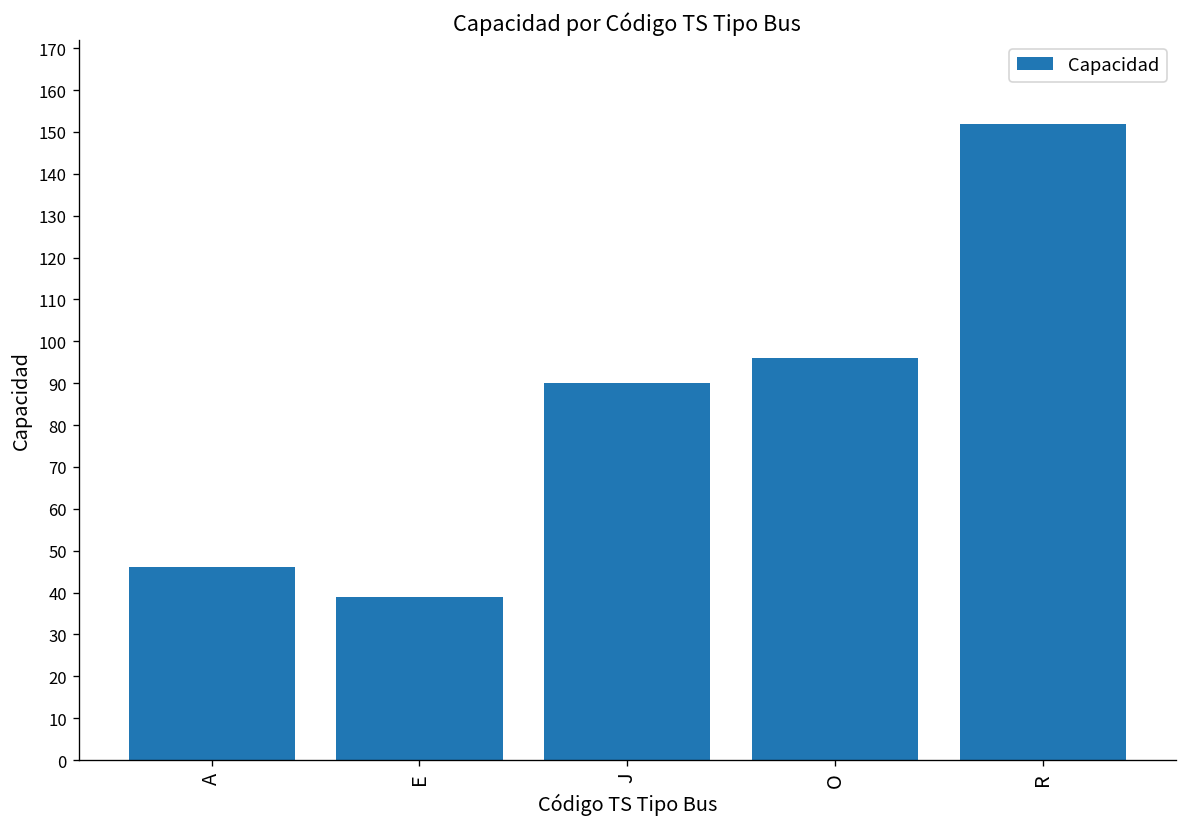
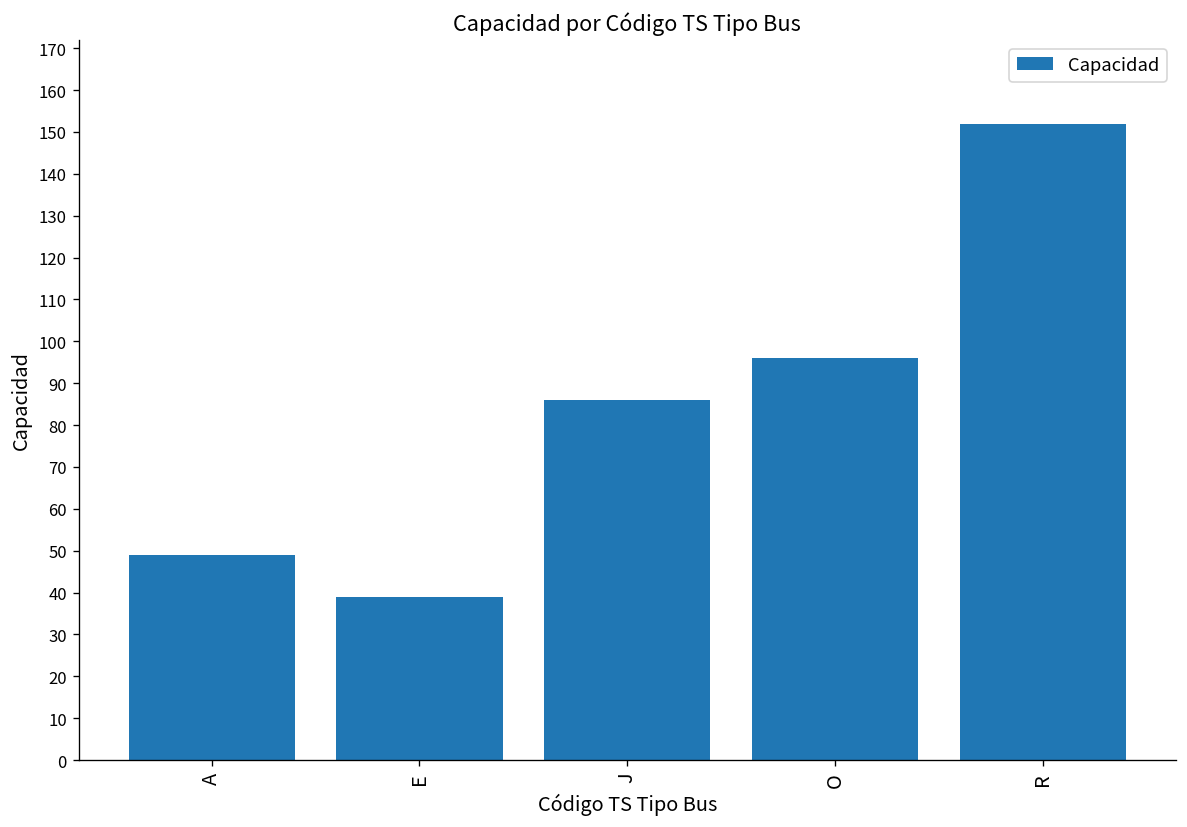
A: 46 -> 49
J: 90 -> 86
